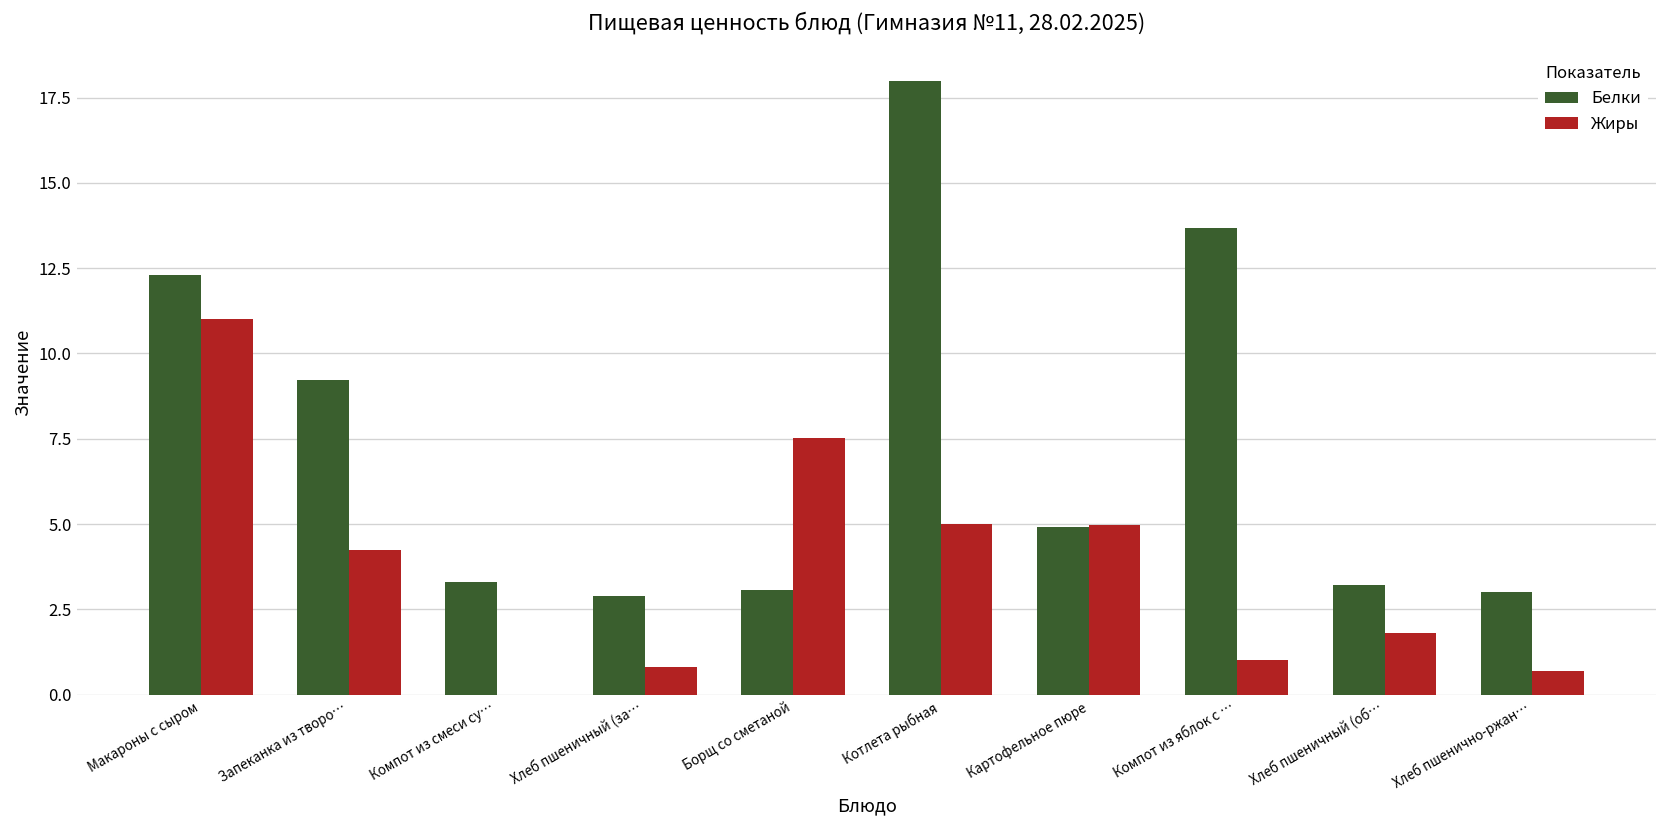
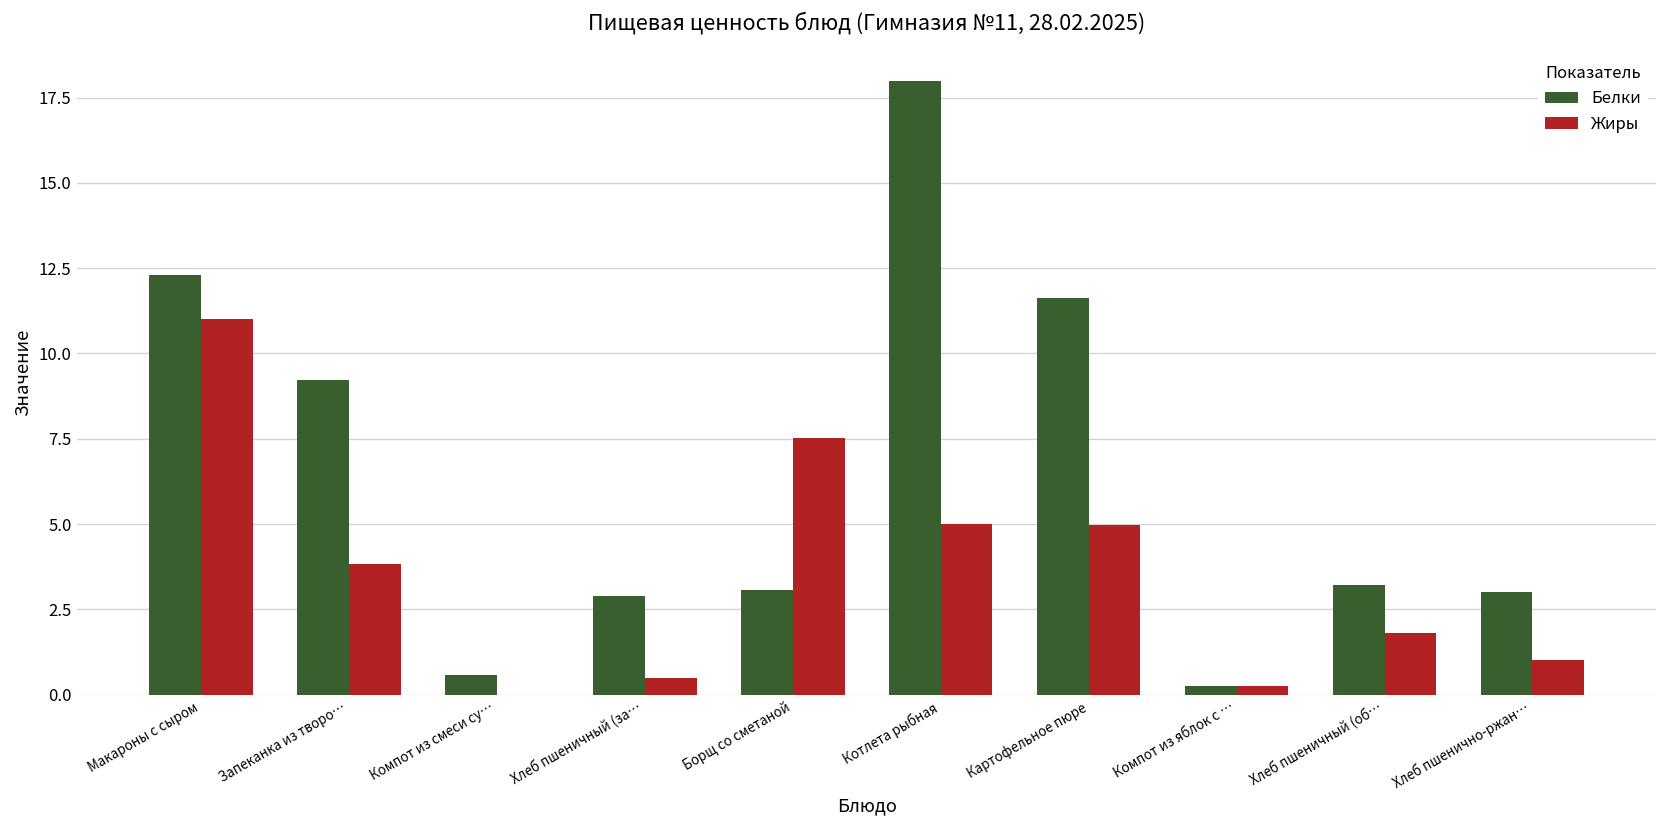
Жиры, Запеканка из творо…: 4.2 -> 3.8
Белки, Компот из смеси су…: 3.3 -> 0.6
Жиры, Хлеб пшеничный (за…: 0.8 -> 0.5
Белки, Картофельное пюре: 4.9 -> 11.6
Белки, Компот из яблок с …: 13.7 -> 0.3
Жиры, Компот из яблок с …: 1.0 -> 0.3
Жиры, Хлеб пшенично-ржан…: 0.7 -> 1.0
